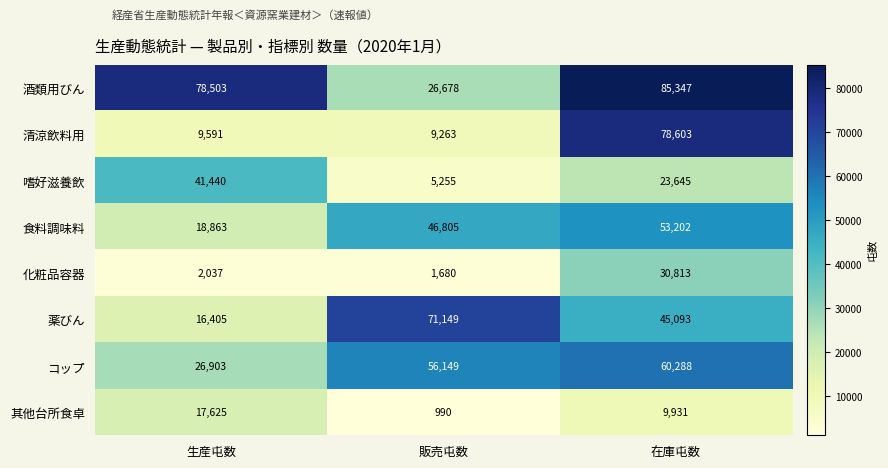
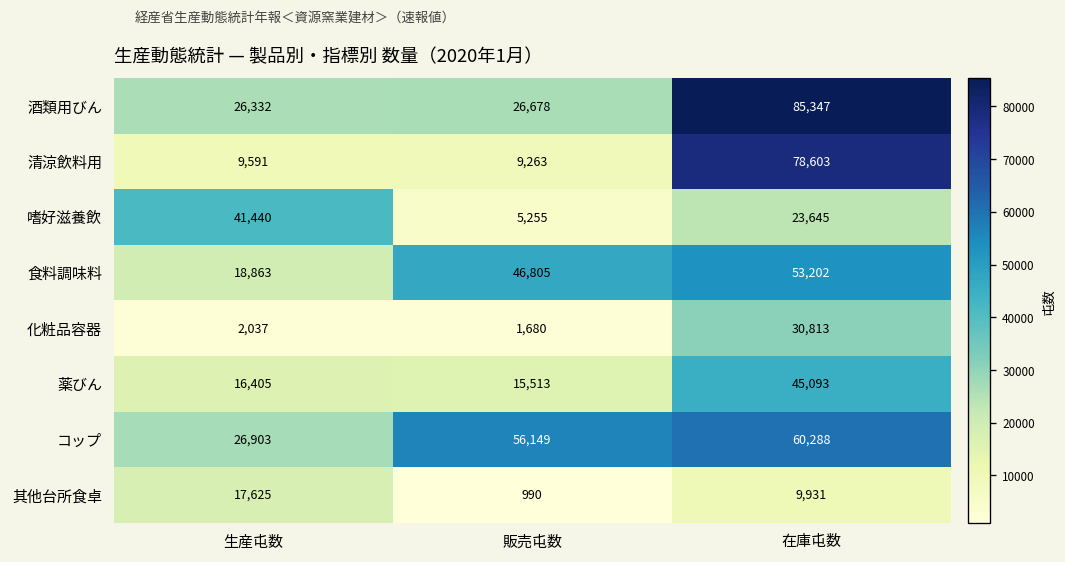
酒類用びん, 生産屯数: 78,503 -> 26,332
薬びん, 販売屯数: 71,149 -> 15,513
